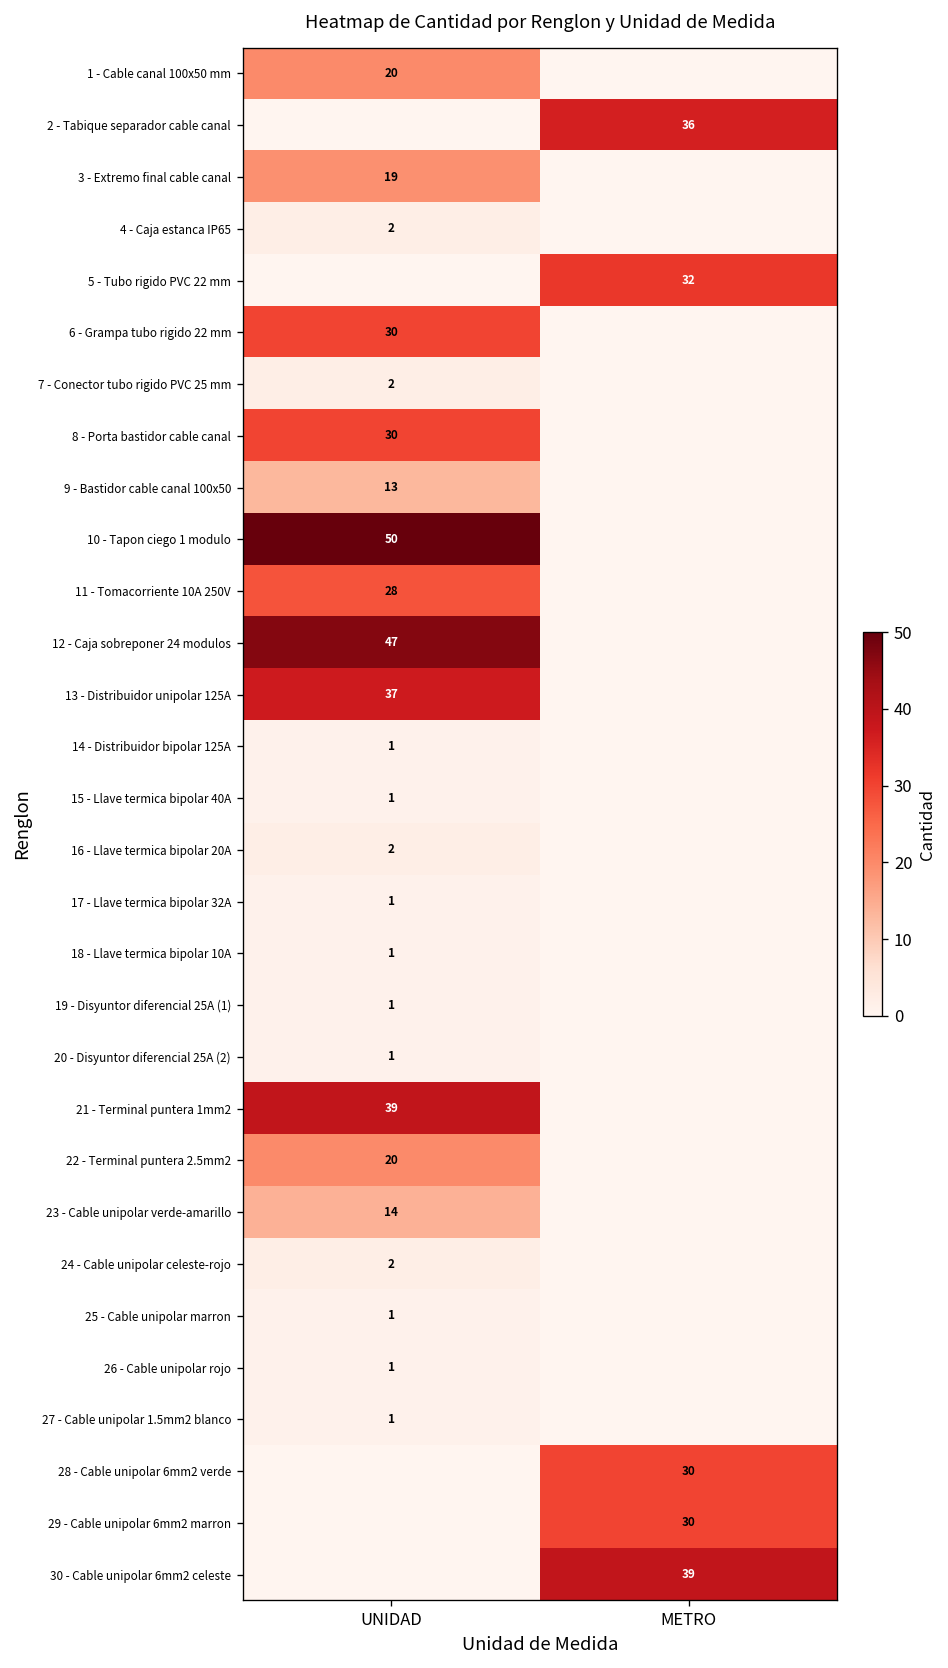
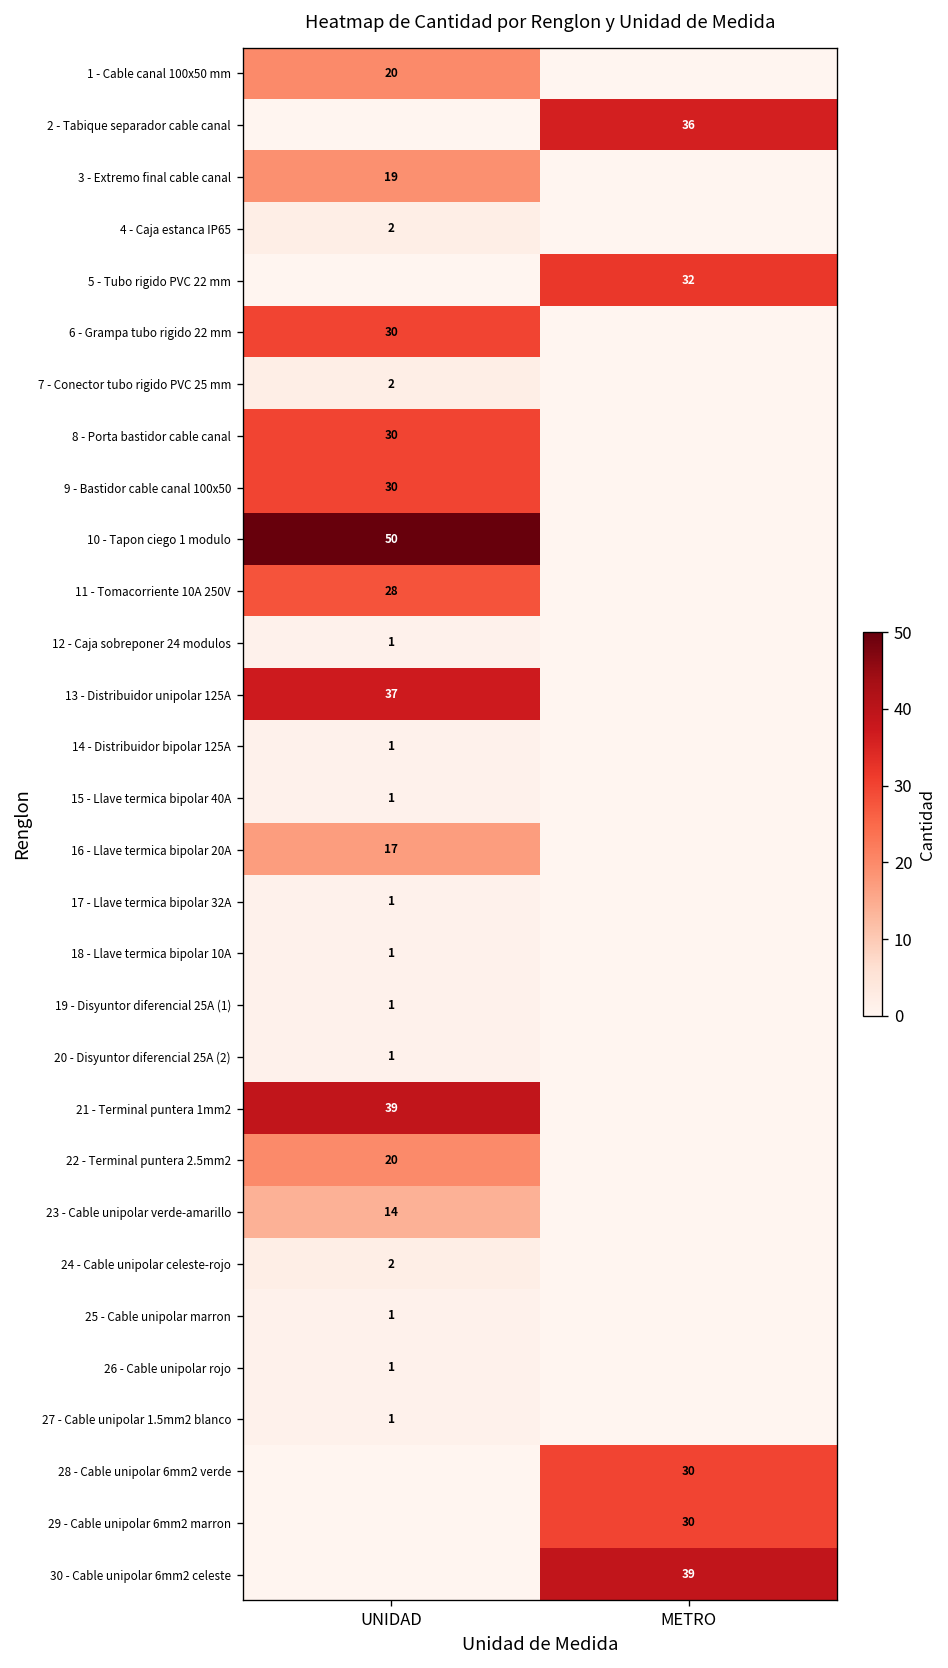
9 - Bastidor cable canal 100x50, UNIDAD: 13 -> 30
12 - Caja sobreponer 24 modulos, UNIDAD: 47 -> 1
16 - Llave termica bipolar 20A, UNIDAD: 2 -> 17
